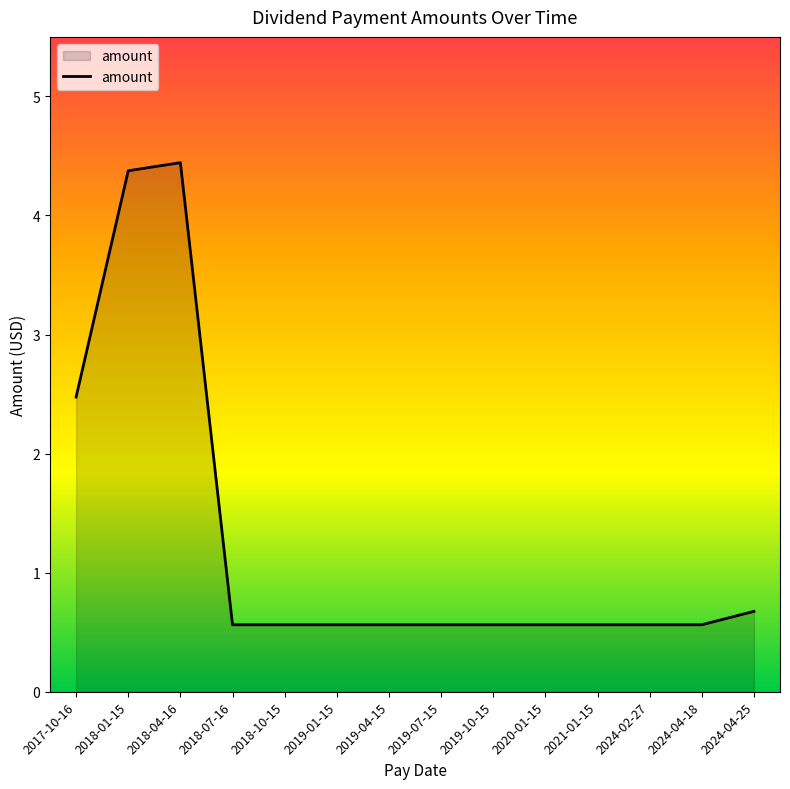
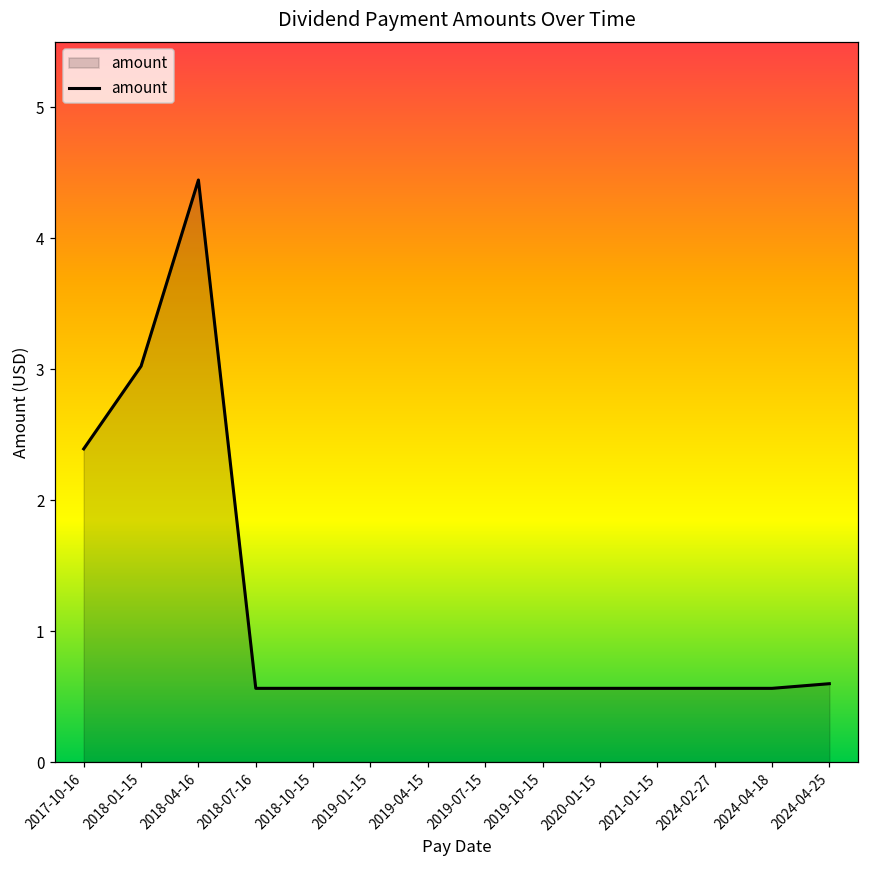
2017-10-16: 2.48 -> 2.39
2018-01-15: 4.38 -> 3.02
2024-04-25: 0.68 -> 0.60
